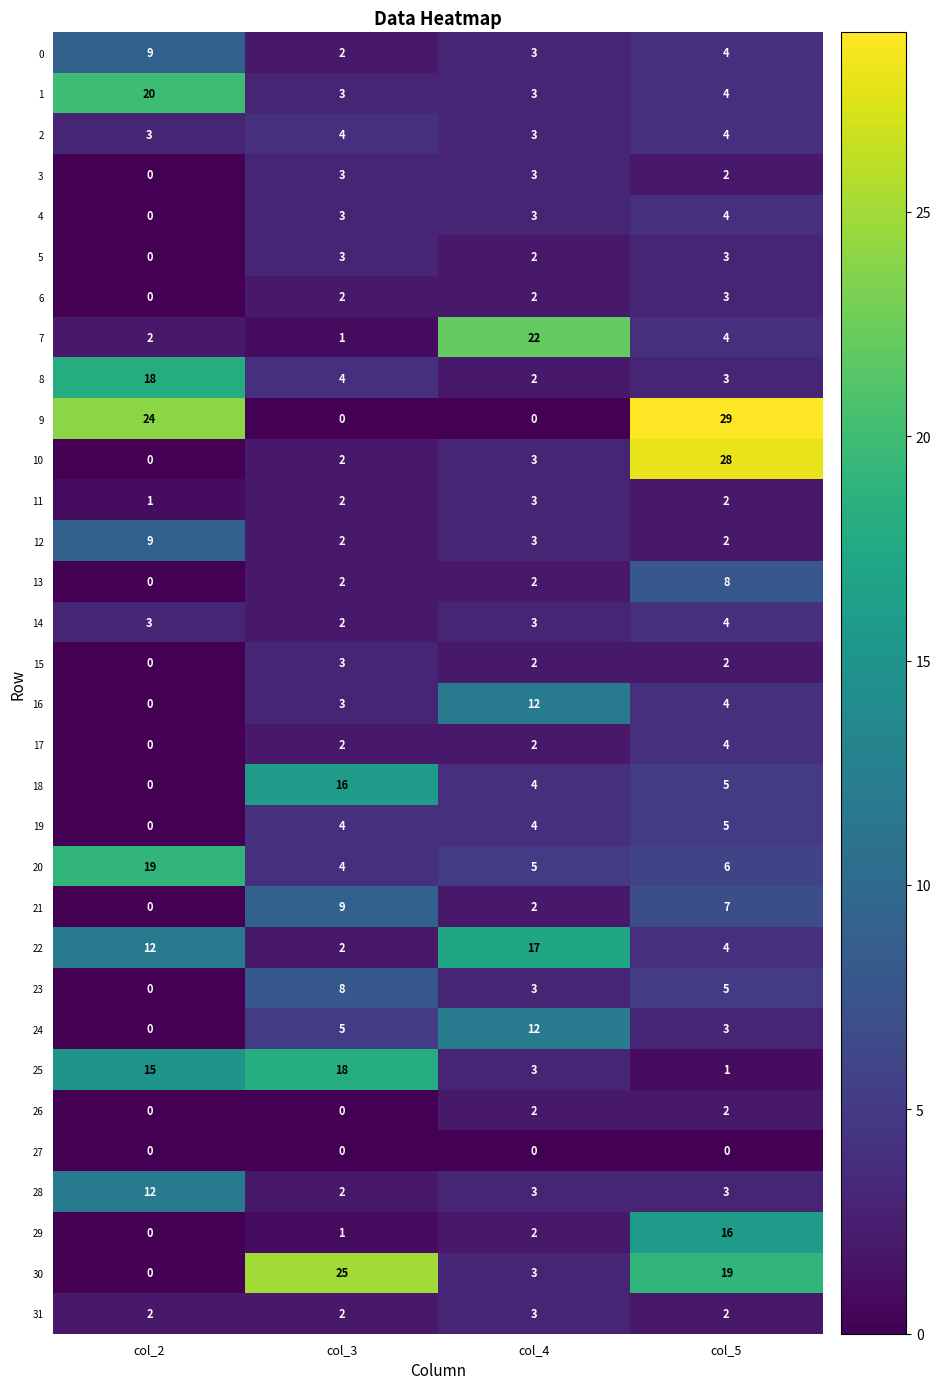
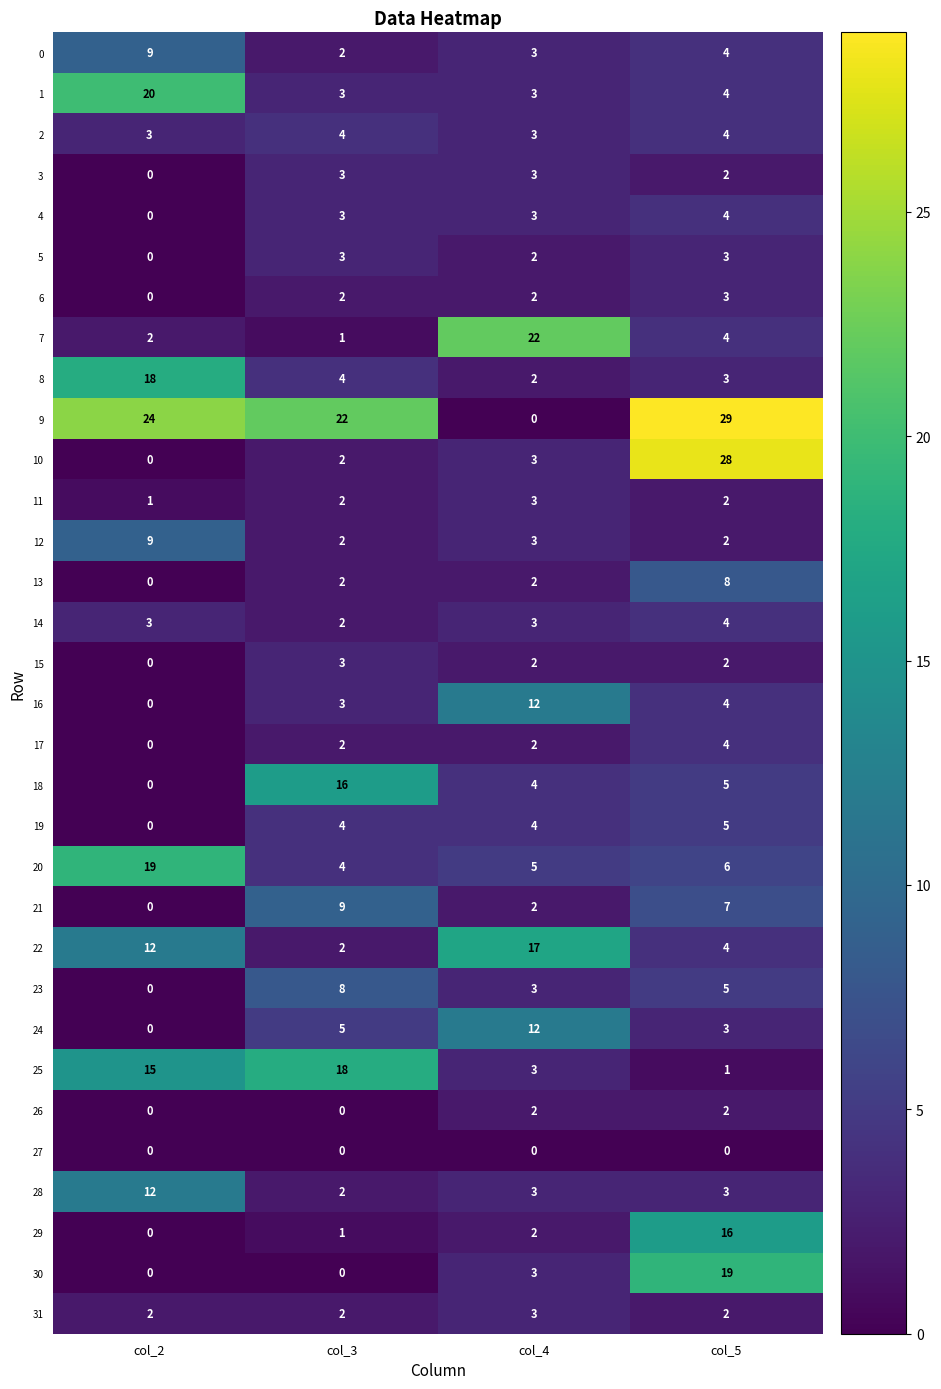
9, col_3: 0 -> 22
30, col_3: 25 -> 0
